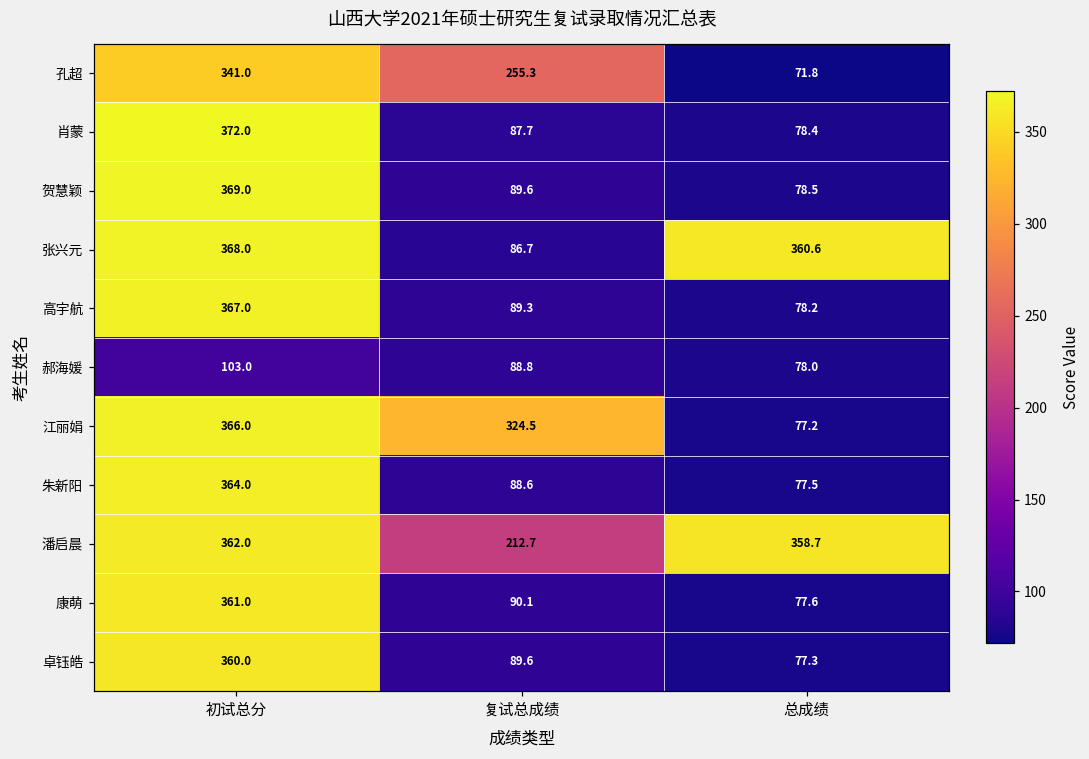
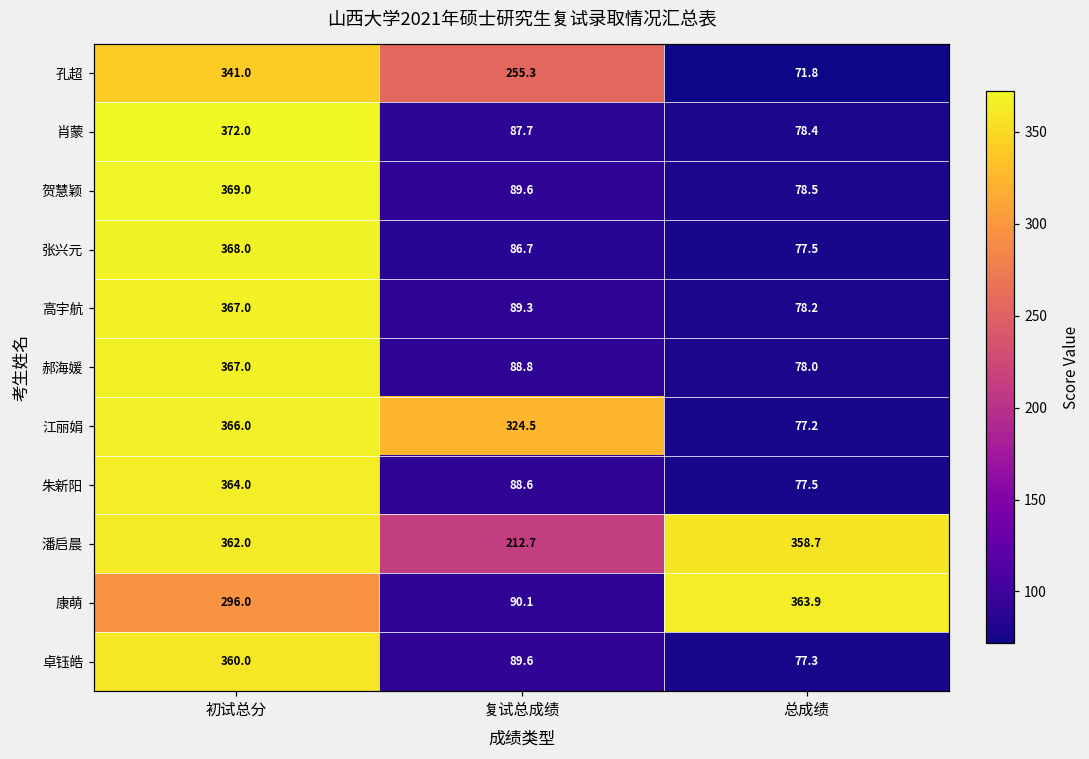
张兴元, 总成绩: 360.6 -> 77.5
郝海媛, 初试总分: 103.0 -> 367.0
康萌, 初试总分: 361.0 -> 296.0
康萌, 总成绩: 77.6 -> 363.9
